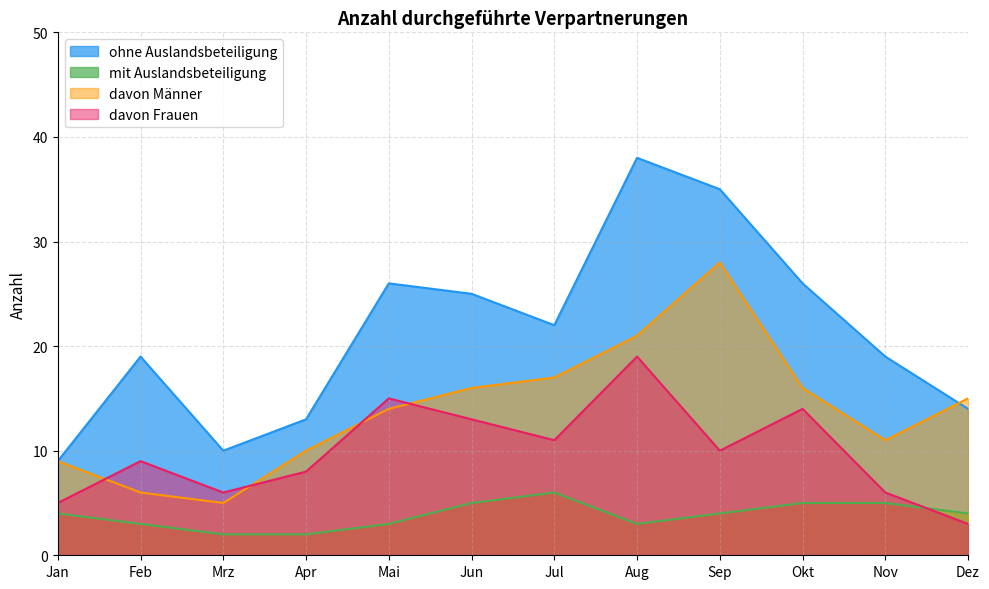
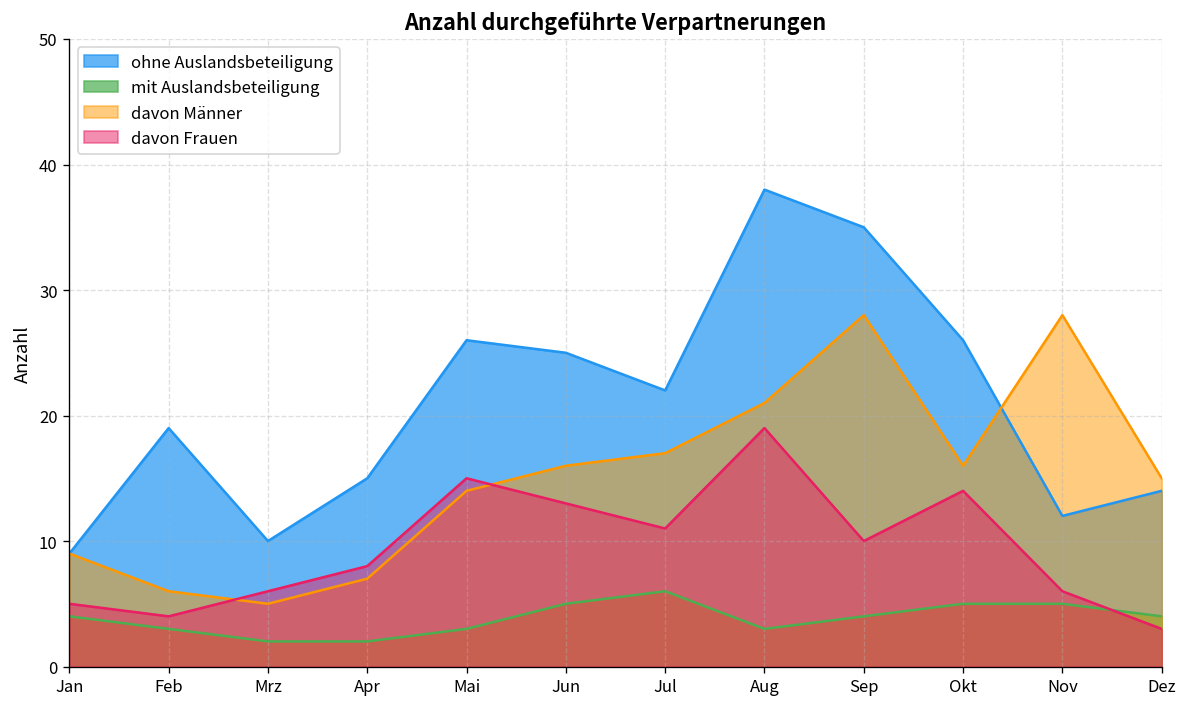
davon Frauen, Feb: 9 -> 4
ohne Auslandsbeteiligung, Apr: 13 -> 15
davon Männer, Apr: 10 -> 7
ohne Auslandsbeteiligung, Nov: 19 -> 12
davon Männer, Nov: 11 -> 28
